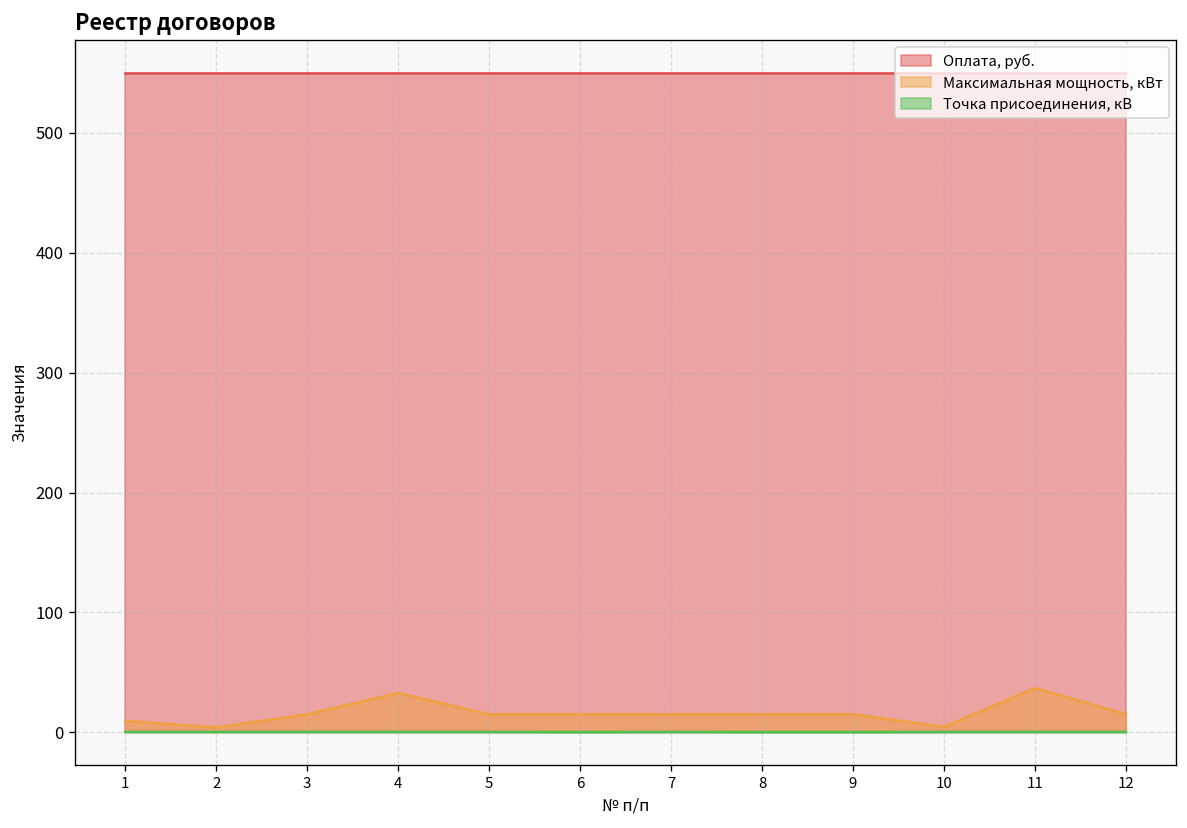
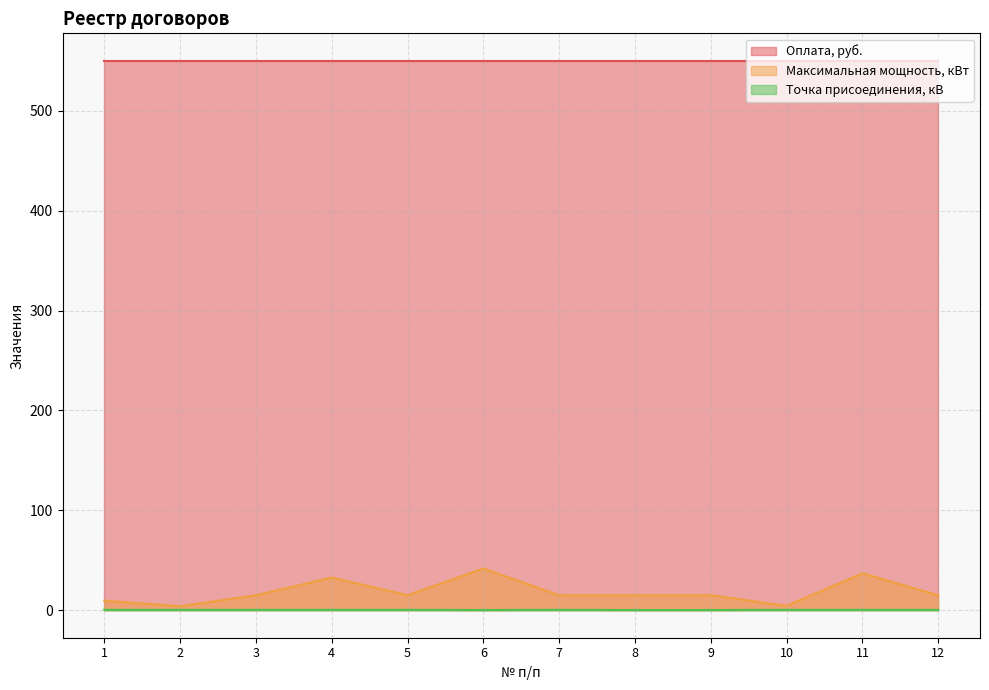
Максимальная мощность, кВт, 6: 20 -> 40
